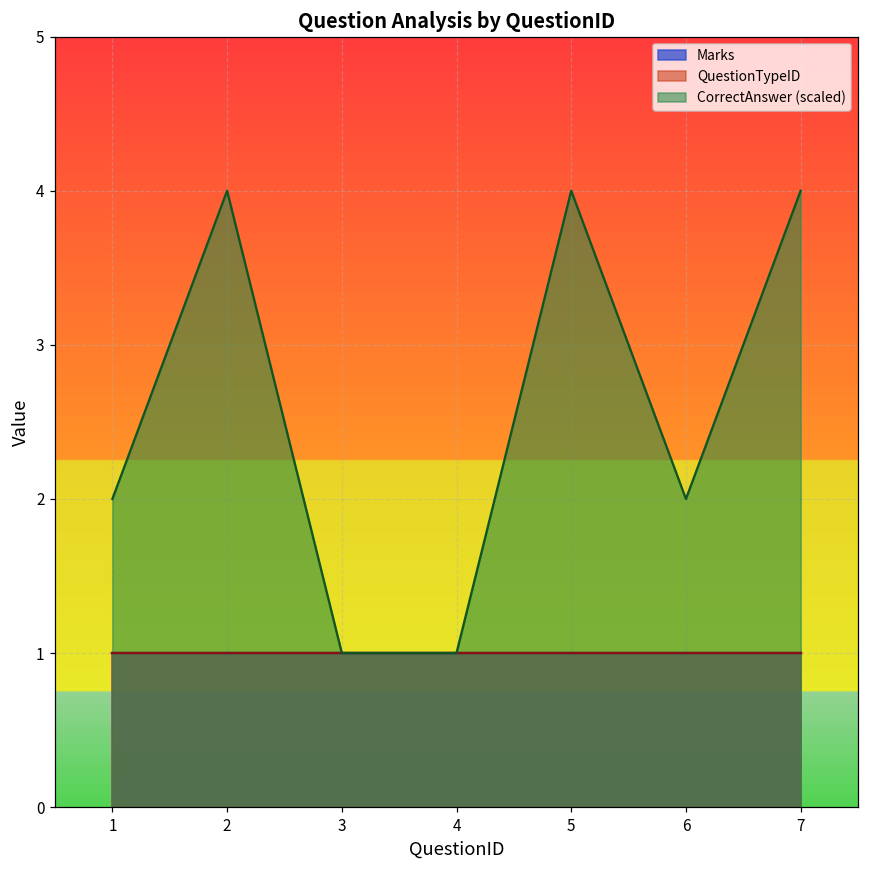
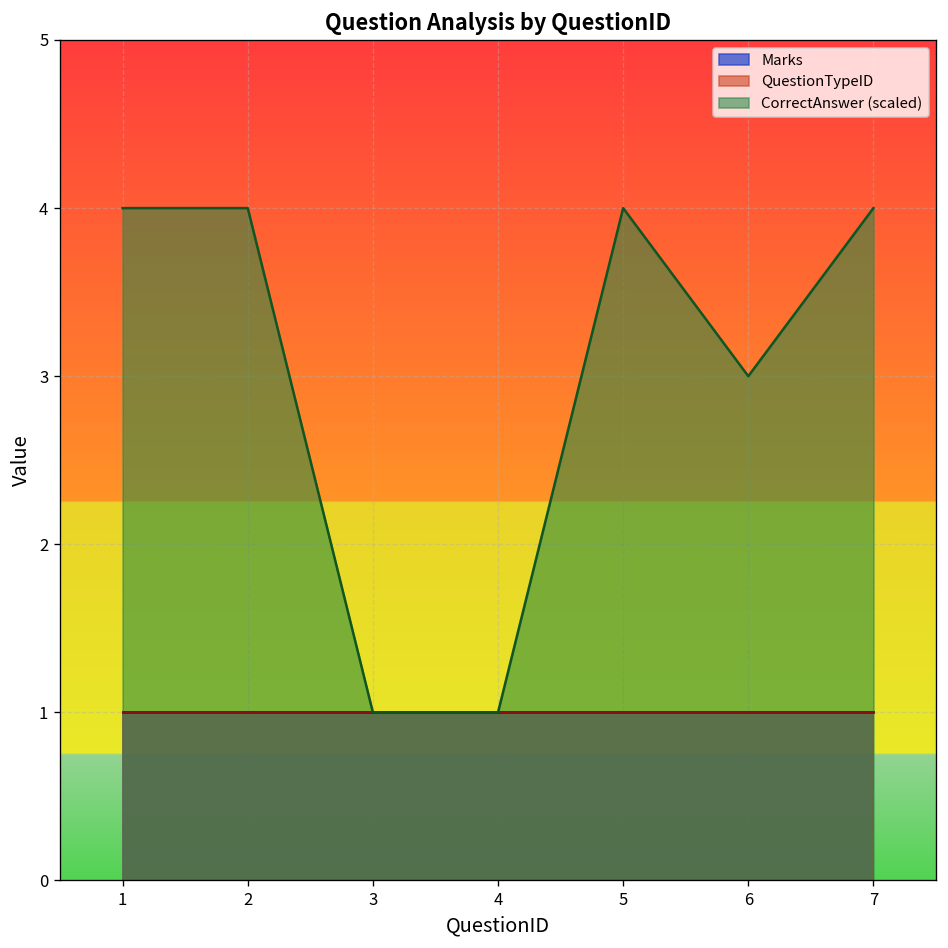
CorrectAnswer (scaled), 1: 2 -> 4
CorrectAnswer (scaled), 6: 2 -> 3
